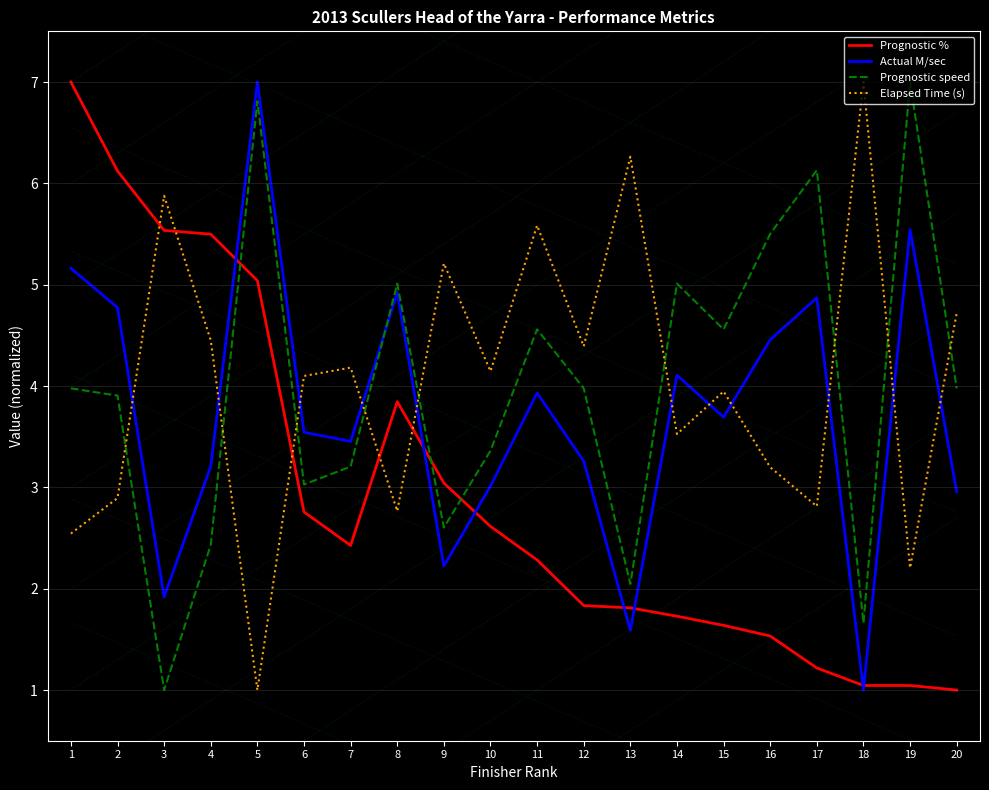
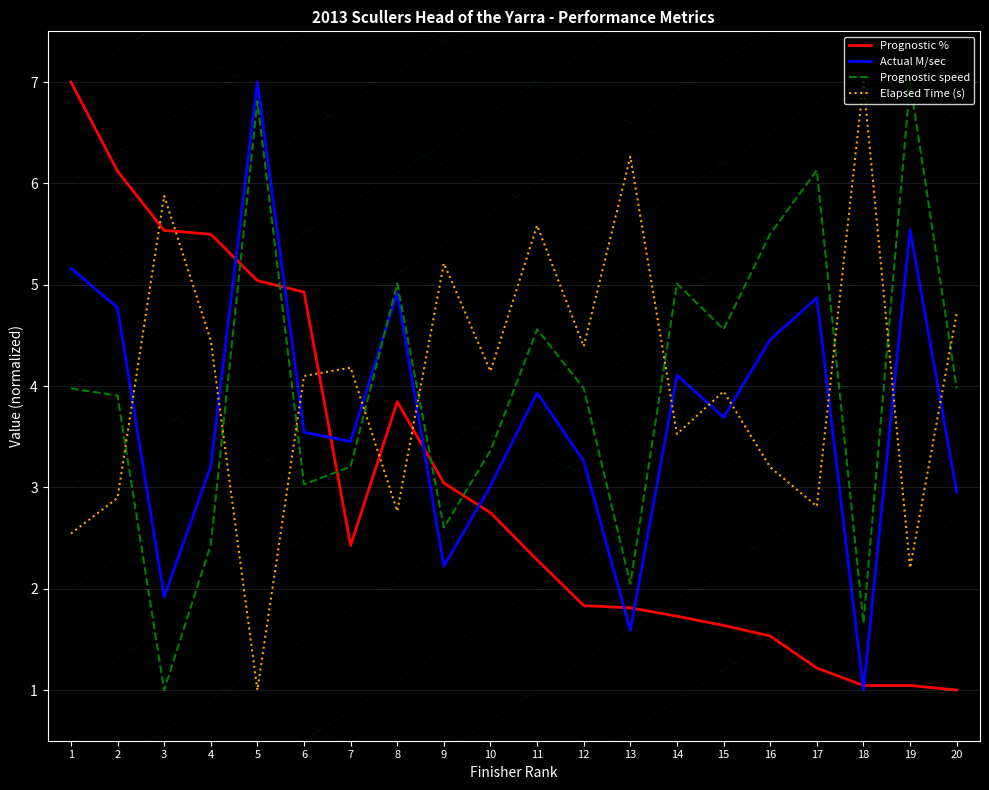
Prognostic %, 6: 2.76 -> 4.93
Prognostic %, 10: 2.61 -> 2.75
